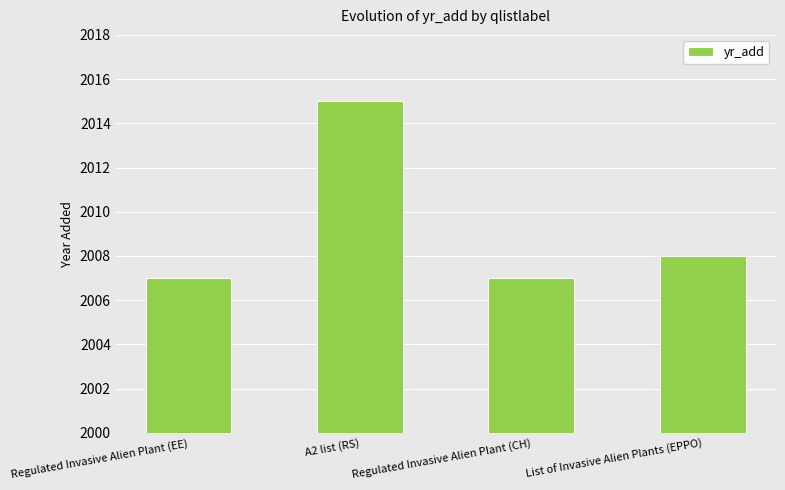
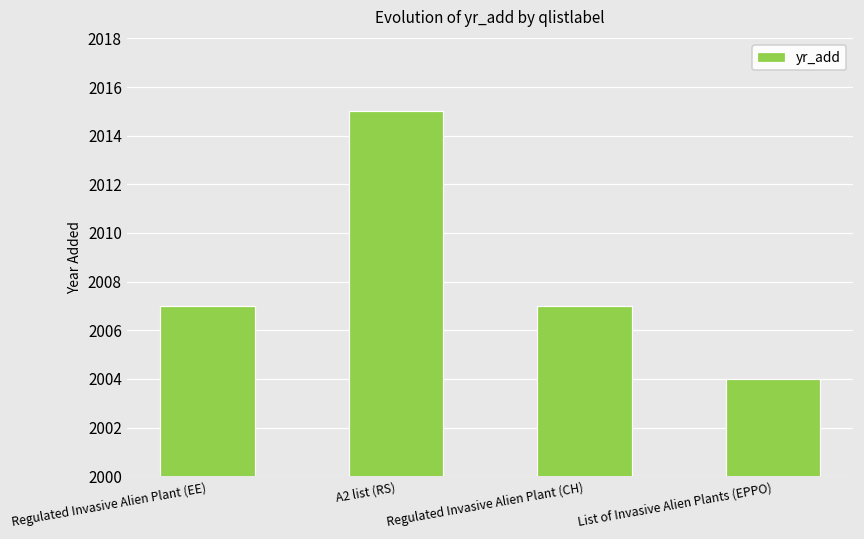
List of Invasive Alien Plants (EPPO): 2008 -> 2004
